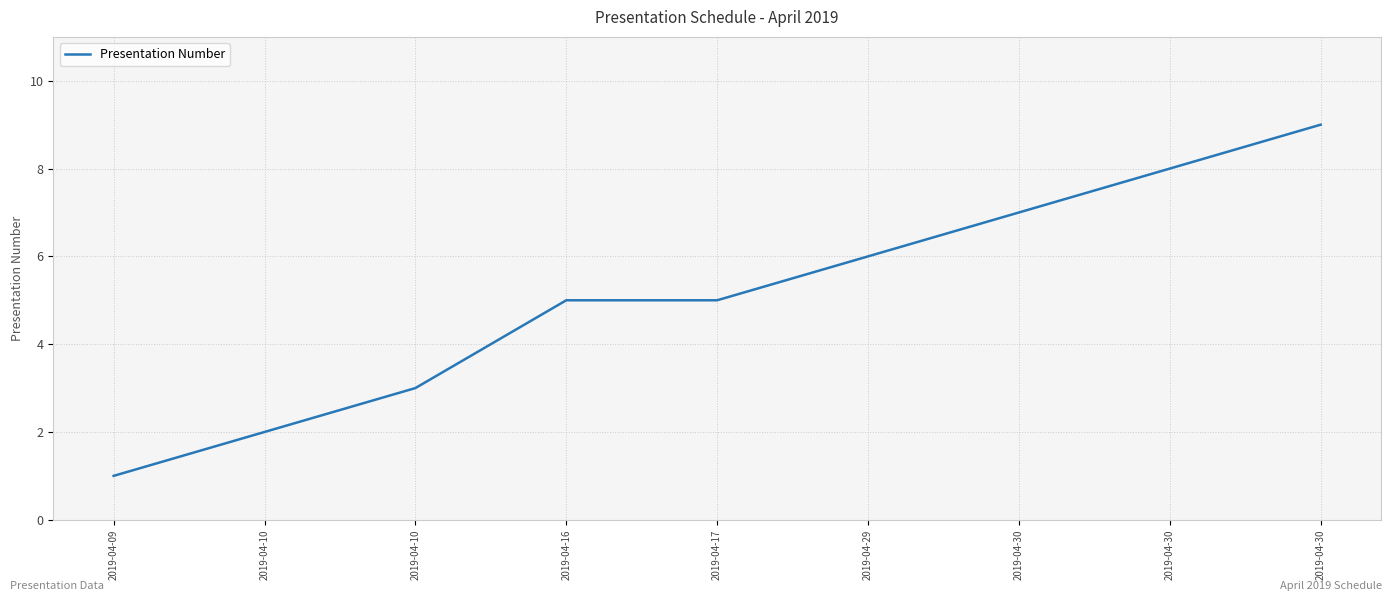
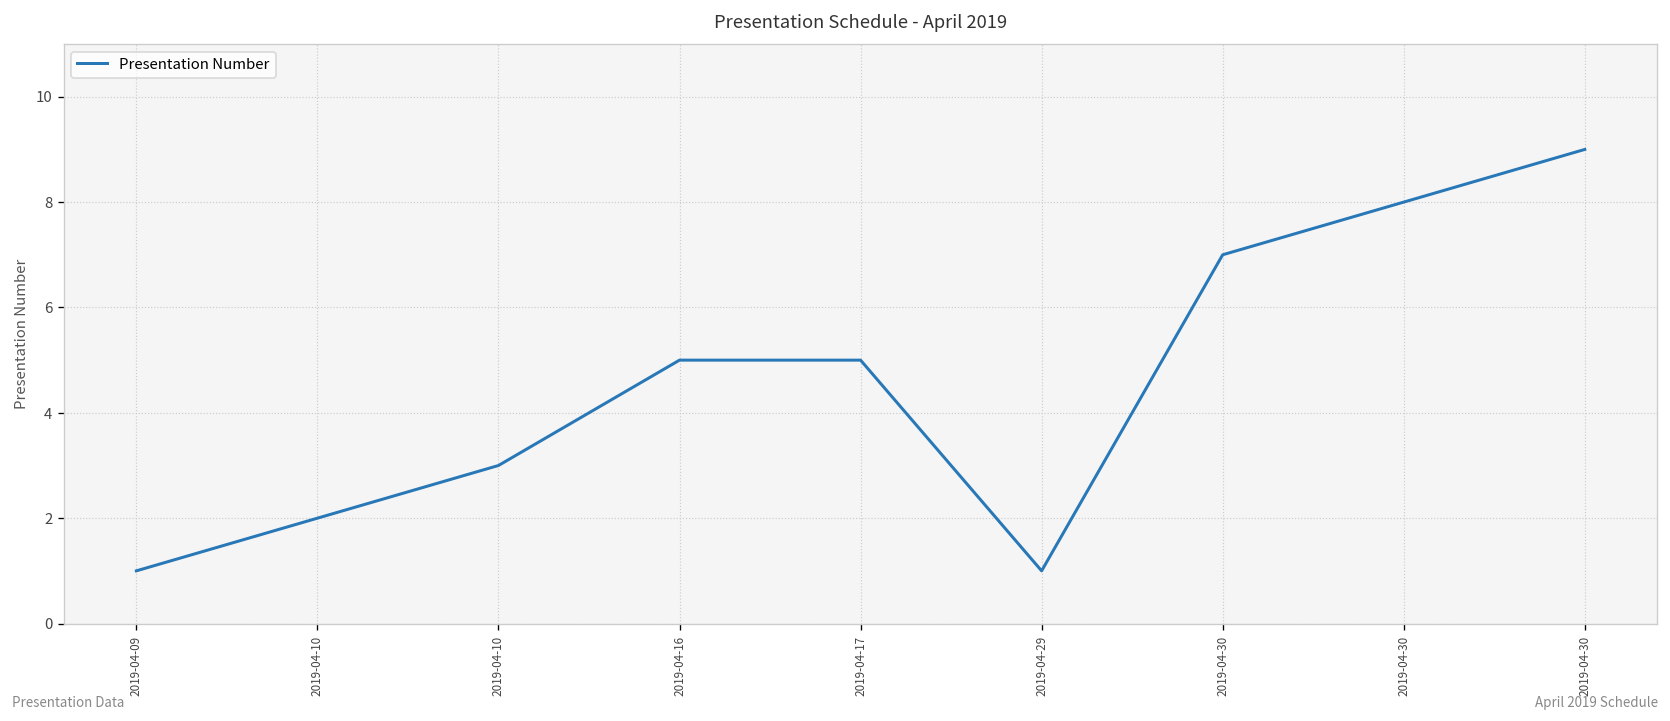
2019-04-29: 6 -> 1
